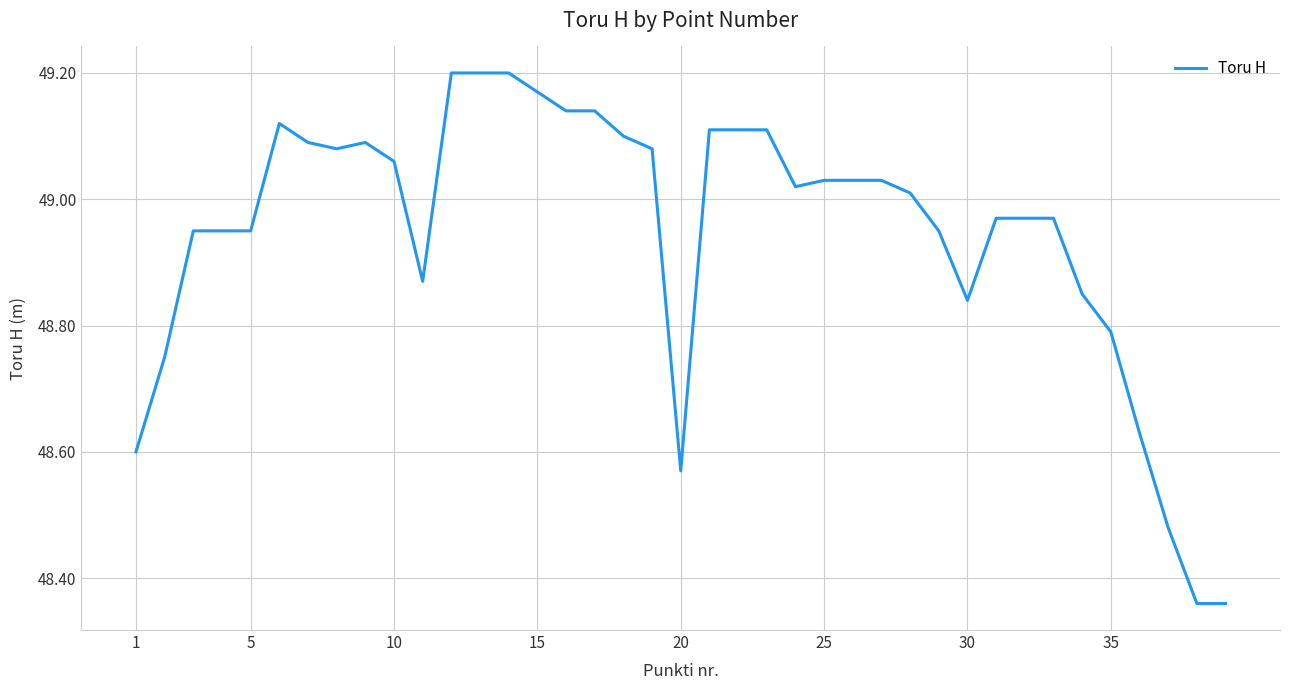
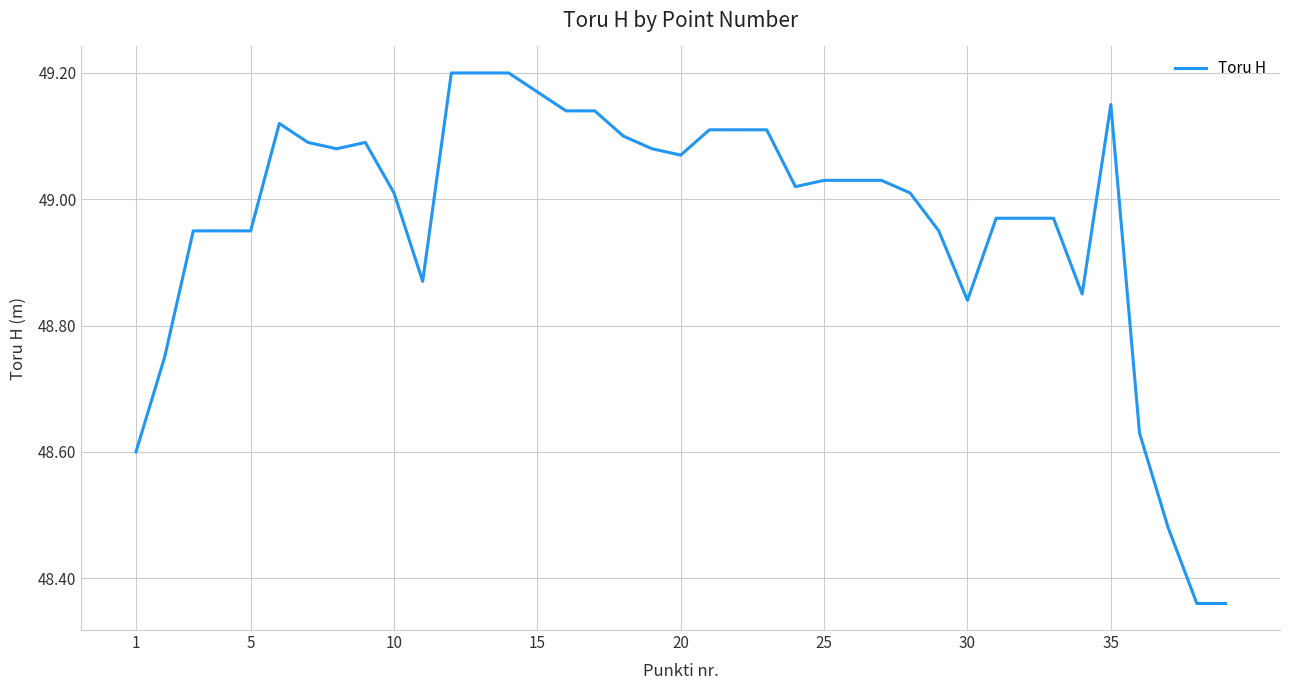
10: 49.06 -> 49.01
20: 48.57 -> 49.07
35: 48.79 -> 49.15
